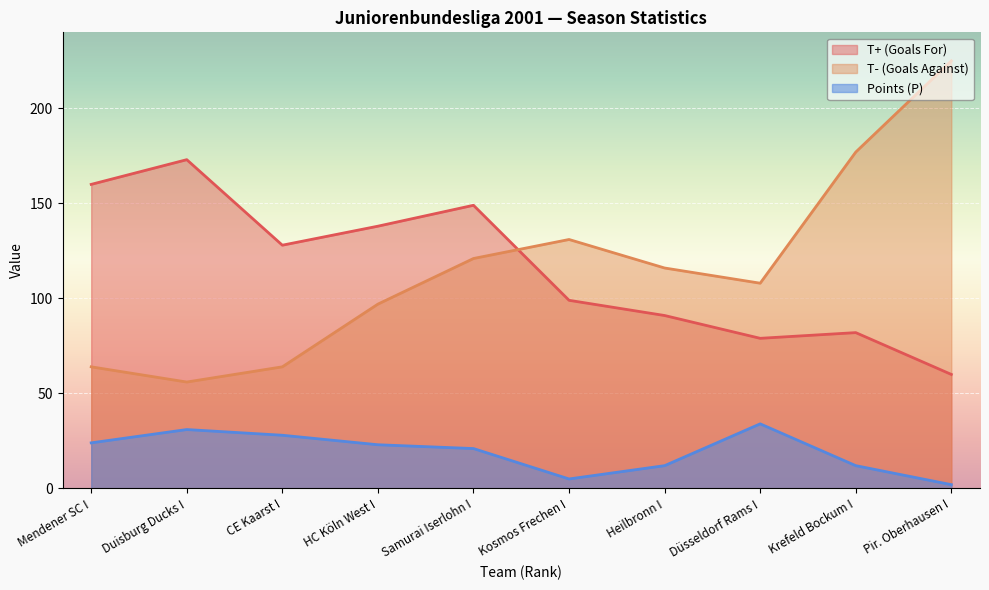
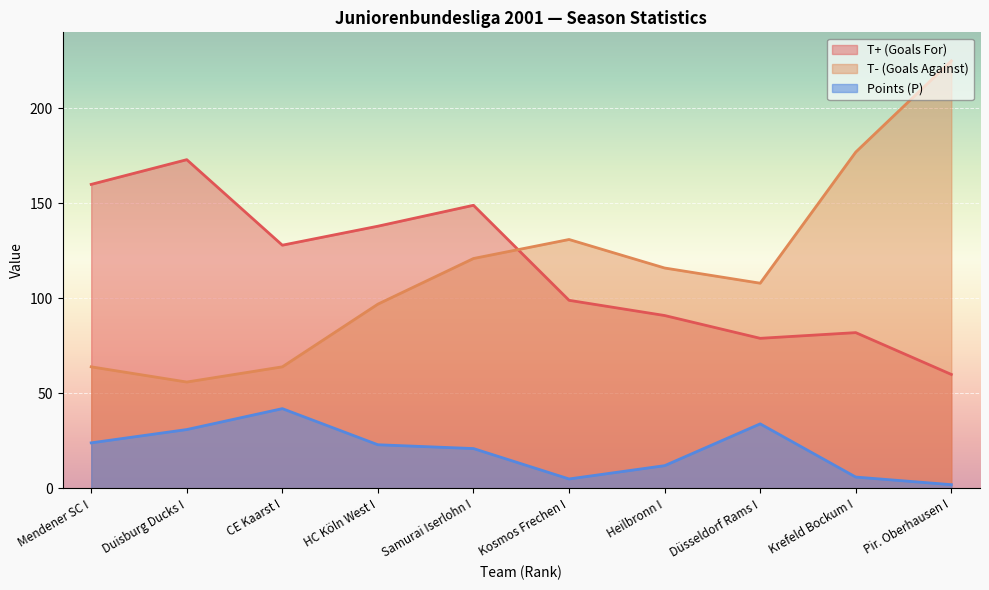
Points (P), CE Kaarst I: 28 -> 42
Points (P), Krefeld Bockum I: 12 -> 6
